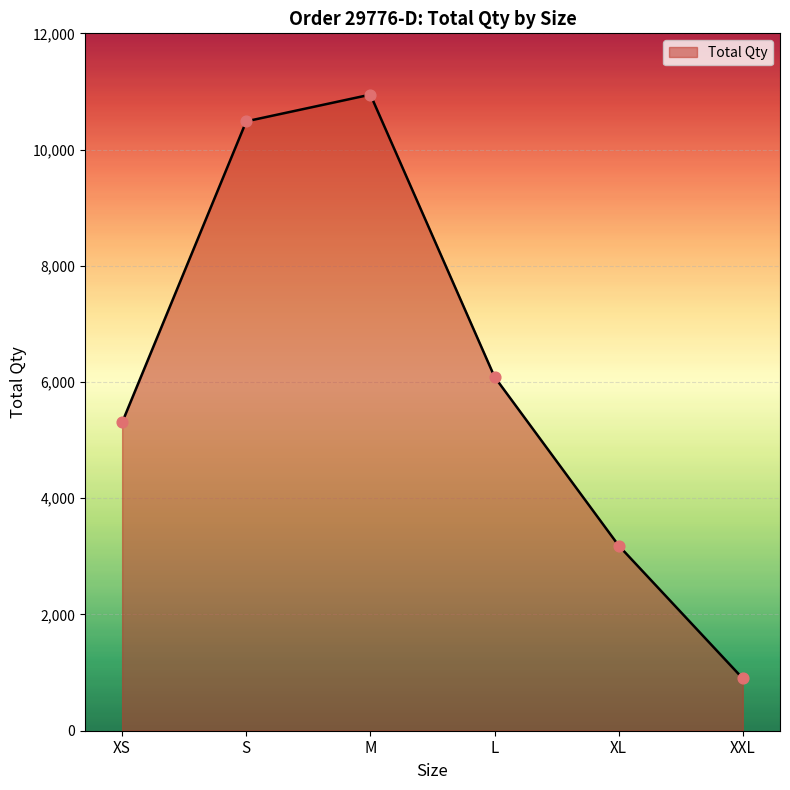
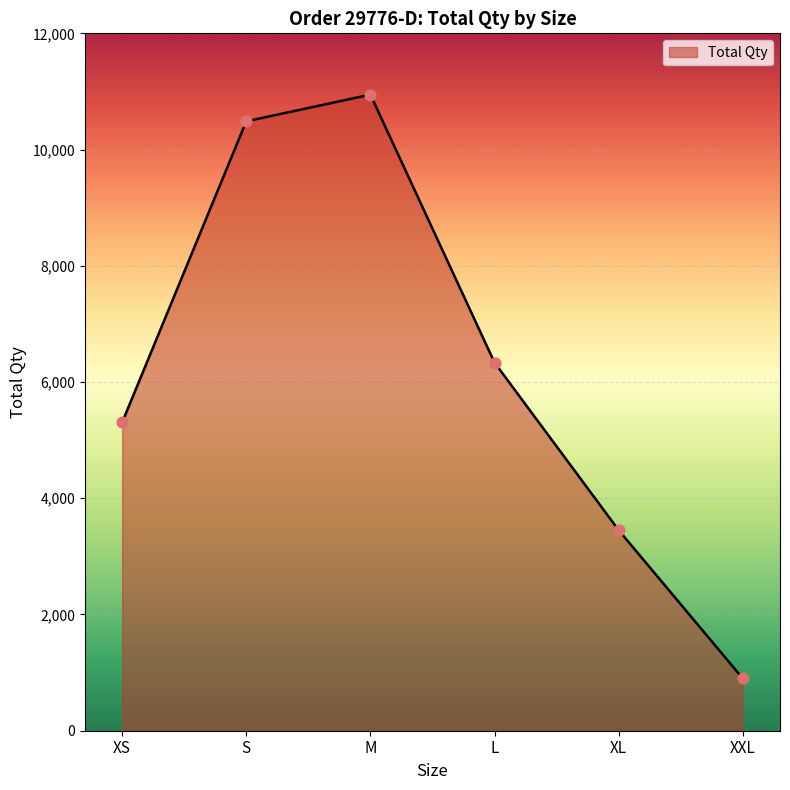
L: 6,100 -> 6,300
XL: 3,200 -> 3,500
